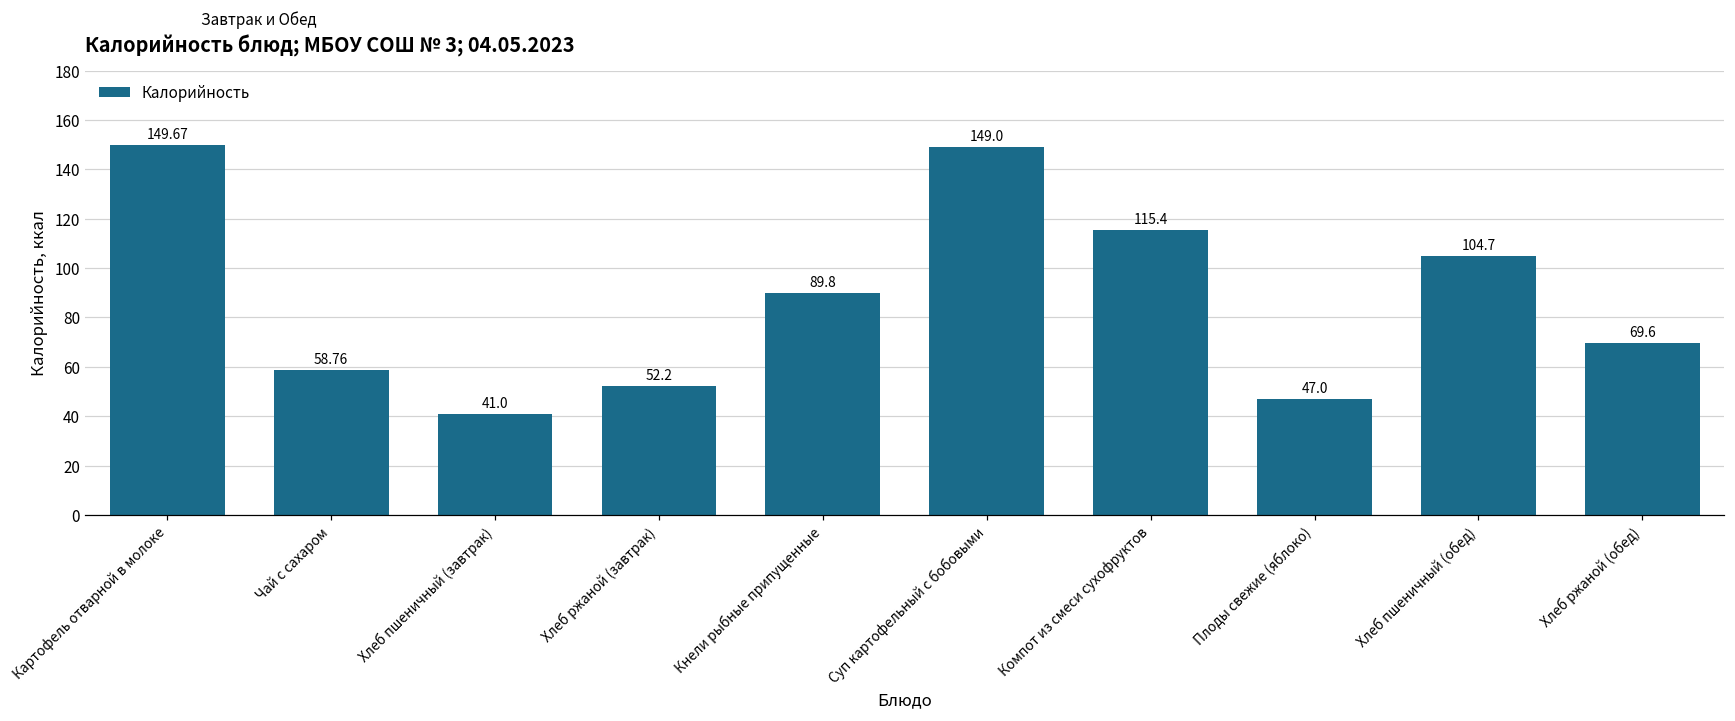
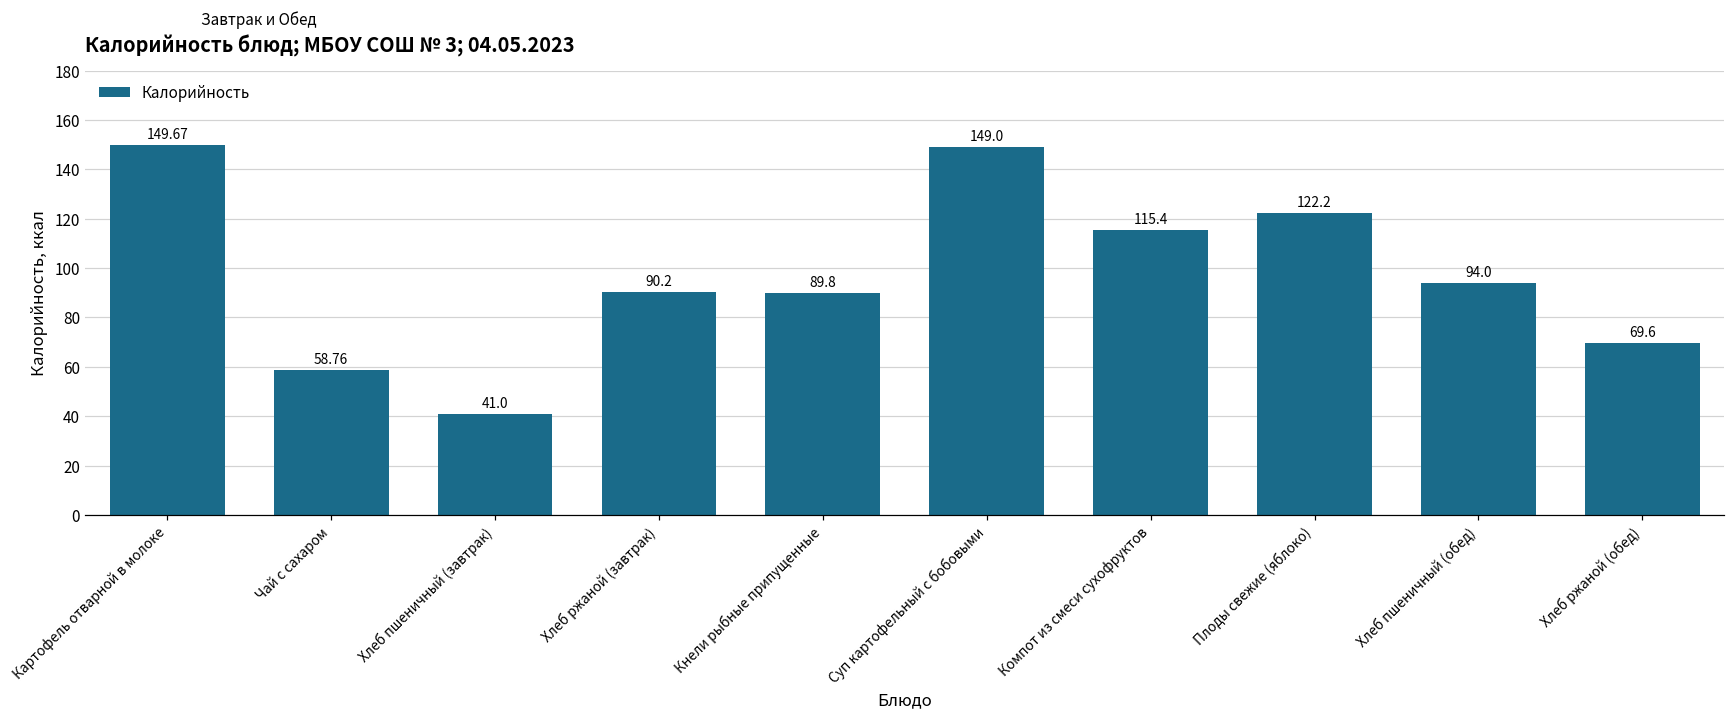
Хлеб ржаной (завтрак): 52.2 -> 90.2
Плоды свежие (яблоко): 47.0 -> 122.2
Хлеб пшеничный (обед): 104.7 -> 94.0
